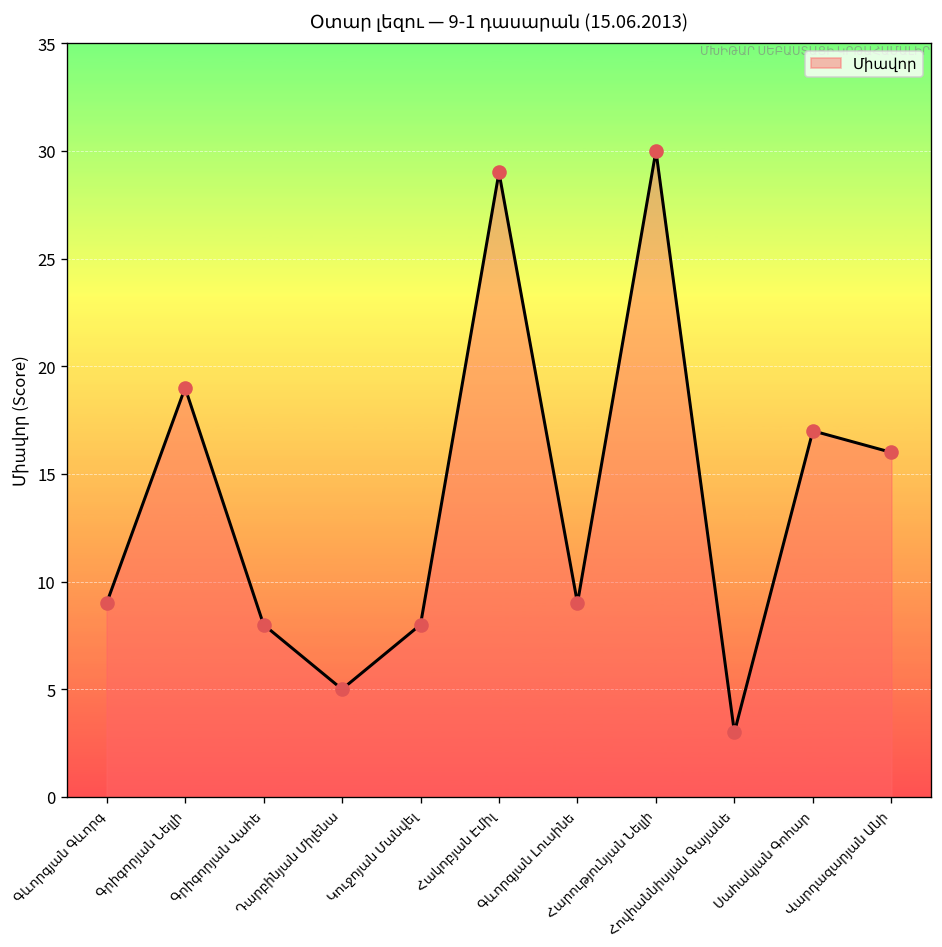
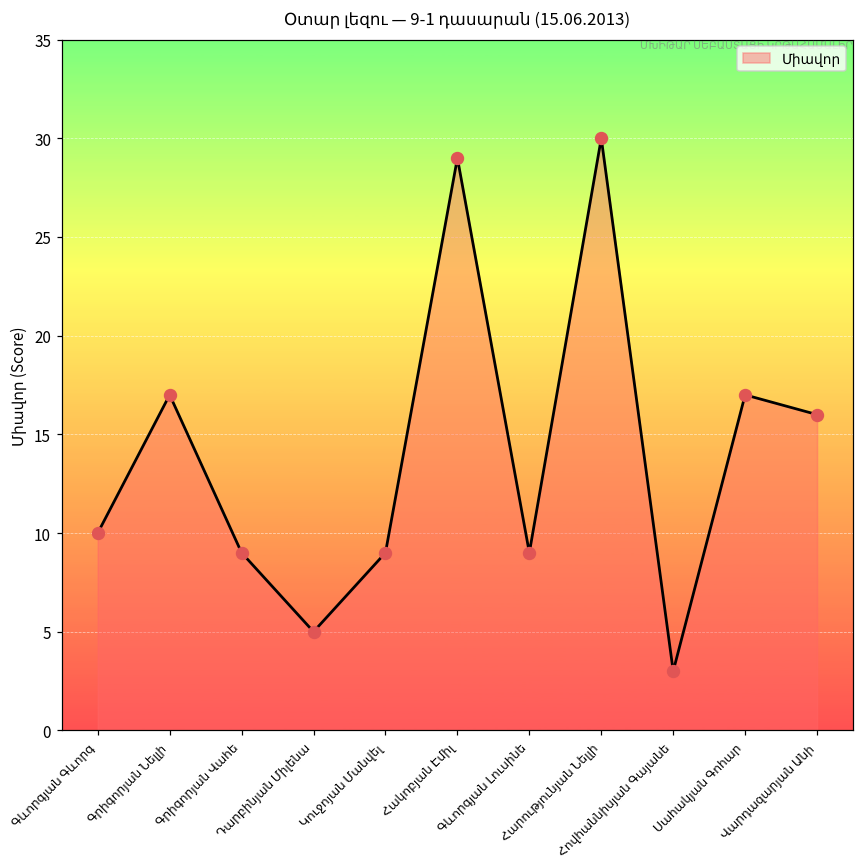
Գևորգյան Գևորգ: 9 -> 10
Գրիգորյան Նելլի: 19 -> 17
Գրիգորյան Վահե: 8 -> 9
Կուջոյան Մանվել: 8 -> 9
